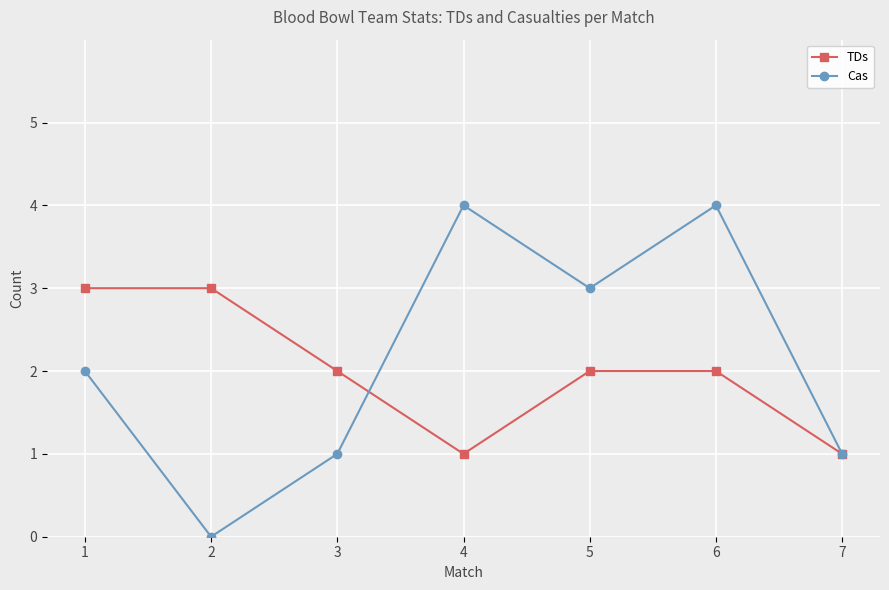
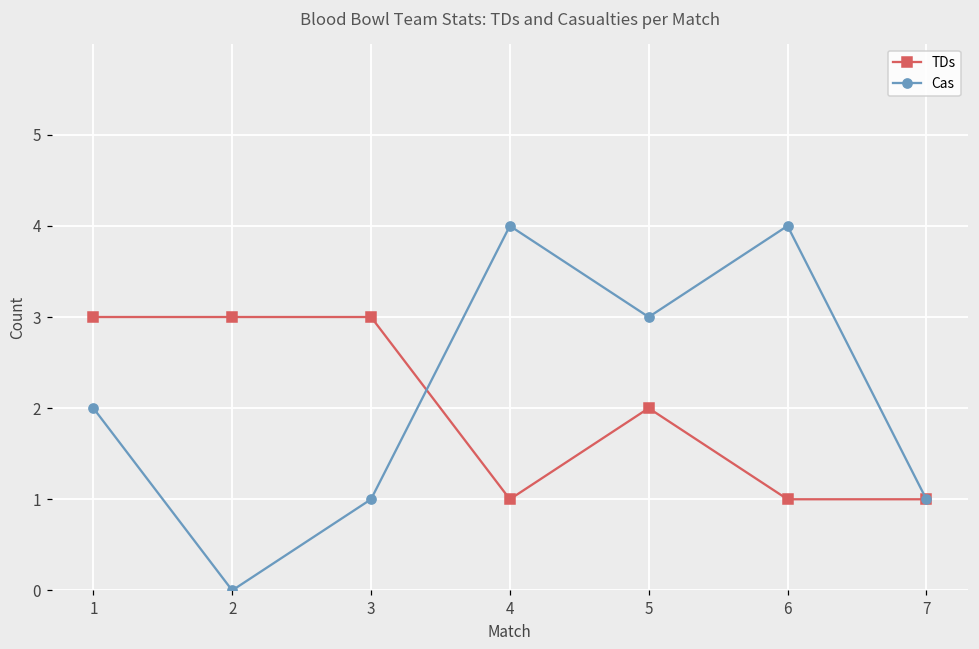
TDs, 3: 2 -> 3
TDs, 6: 2 -> 1
